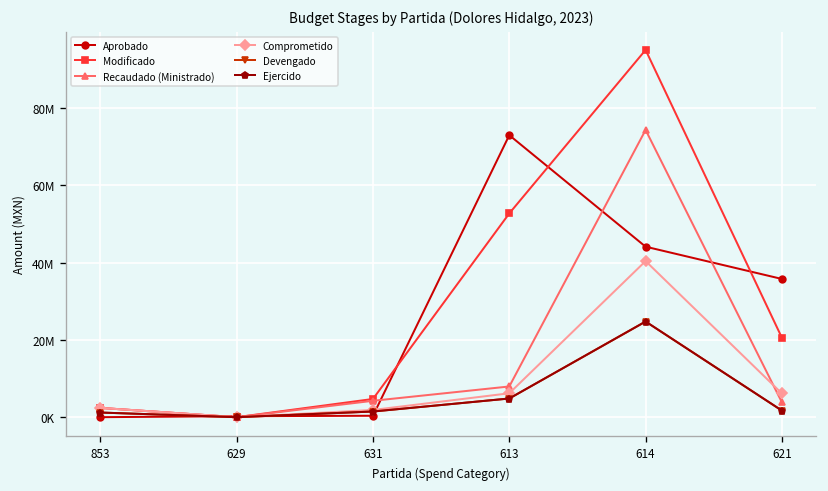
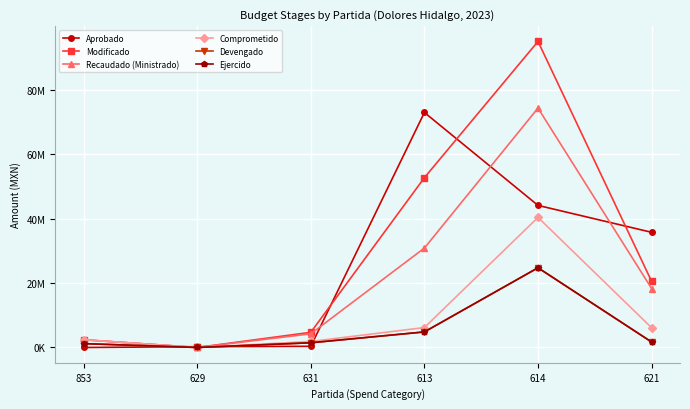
Recaudado (Ministrado), 613: 8000000 -> 31000000
Recaudado (Ministrado), 621: 4000000 -> 18000000
